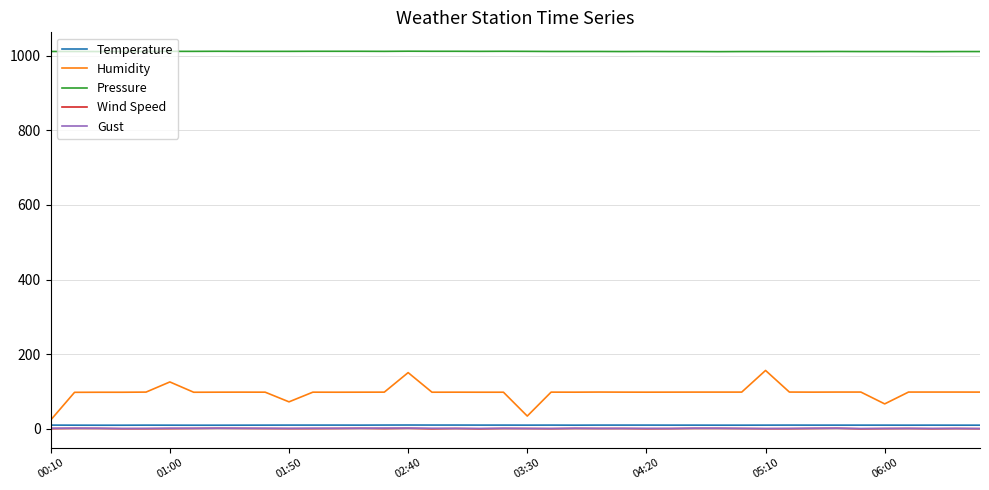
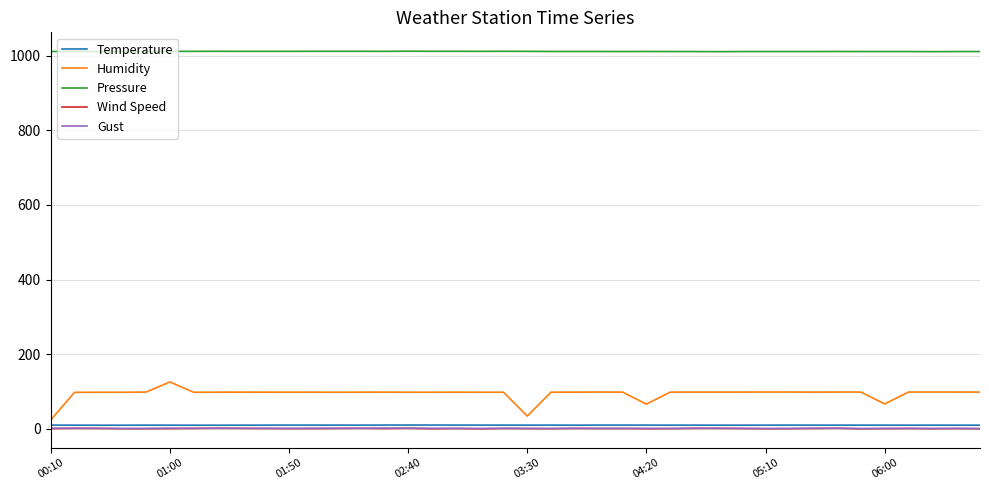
Humidity, 01:50: 70 -> 100
Humidity, 02:40: 150 -> 100
Humidity, 04:20: 100 -> 70
Humidity, 05:10: 160 -> 100
